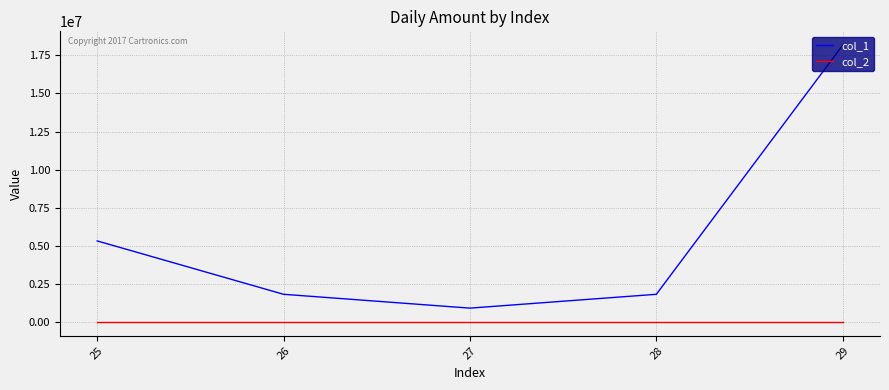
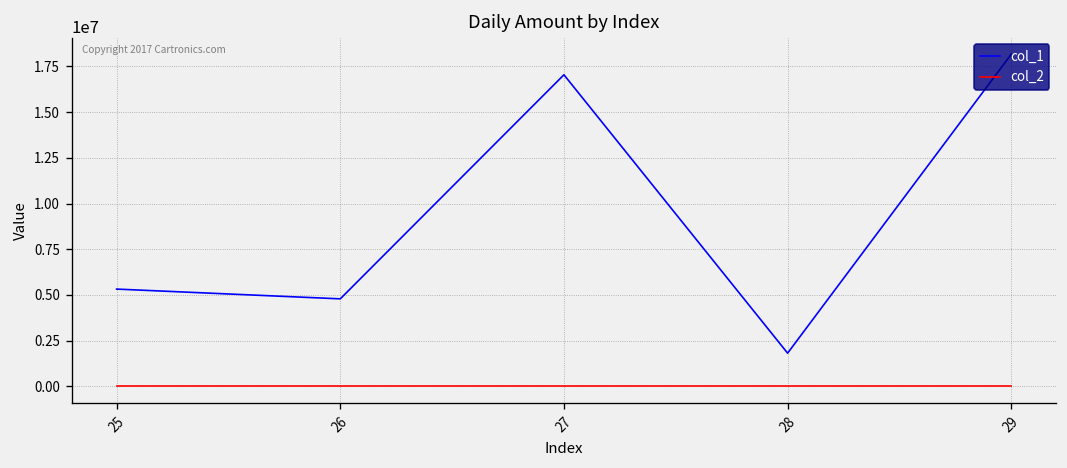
col_1, 26: 1800000 -> 4800000
col_1, 27: 900000 -> 17000000
